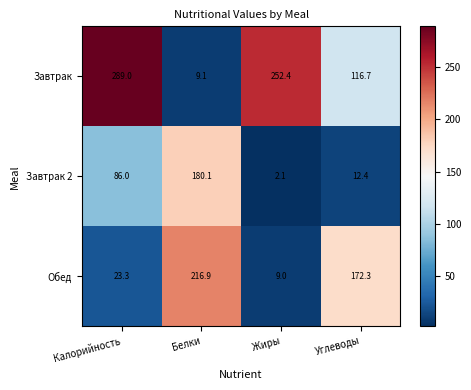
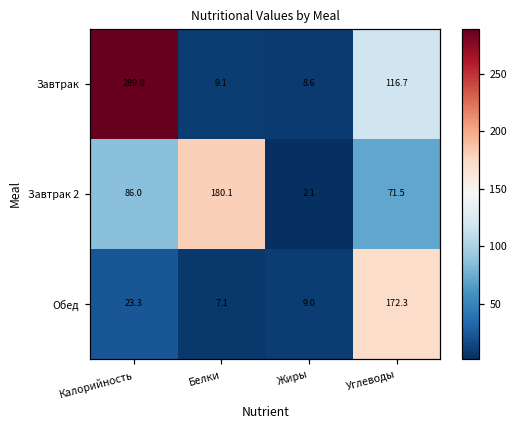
Завтрак, Жиры: 252.4 -> 8.6
Завтрак 2, Углеводы: 12.4 -> 71.5
Обед, Белки: 216.9 -> 7.1
